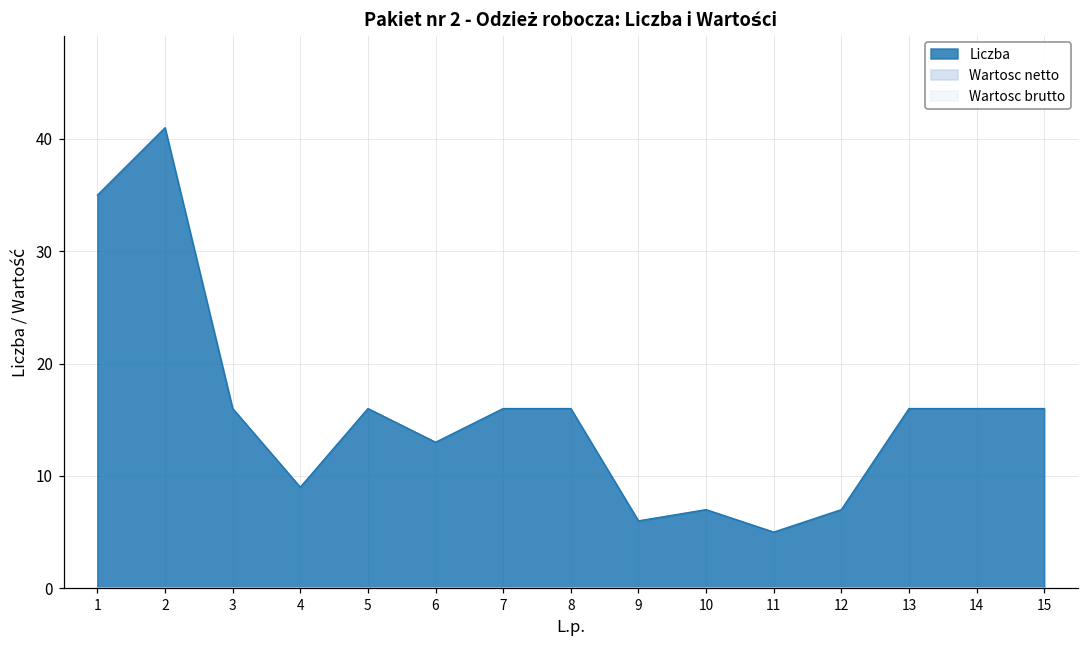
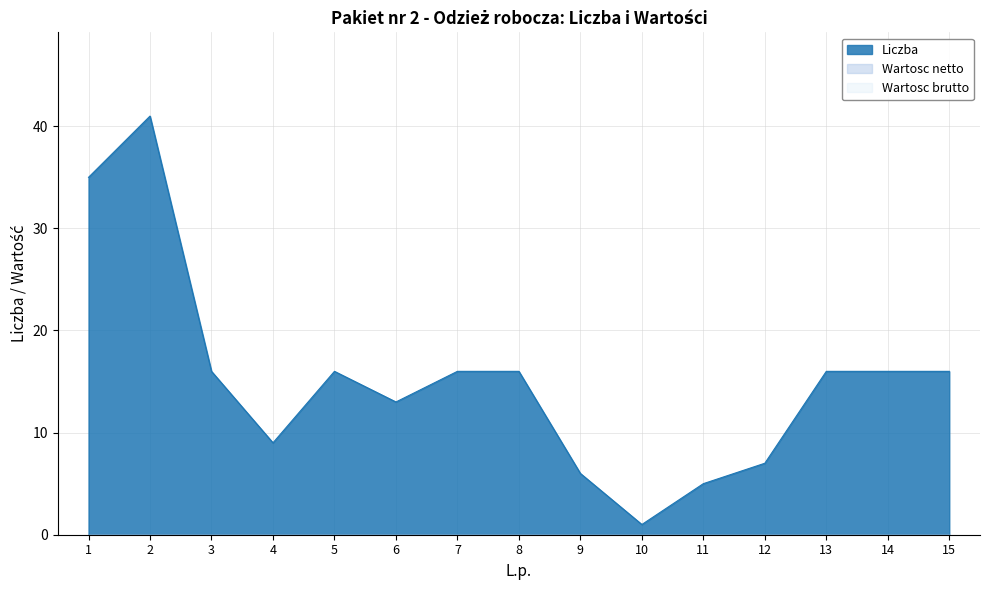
Liczba, 10: 7 -> 1
